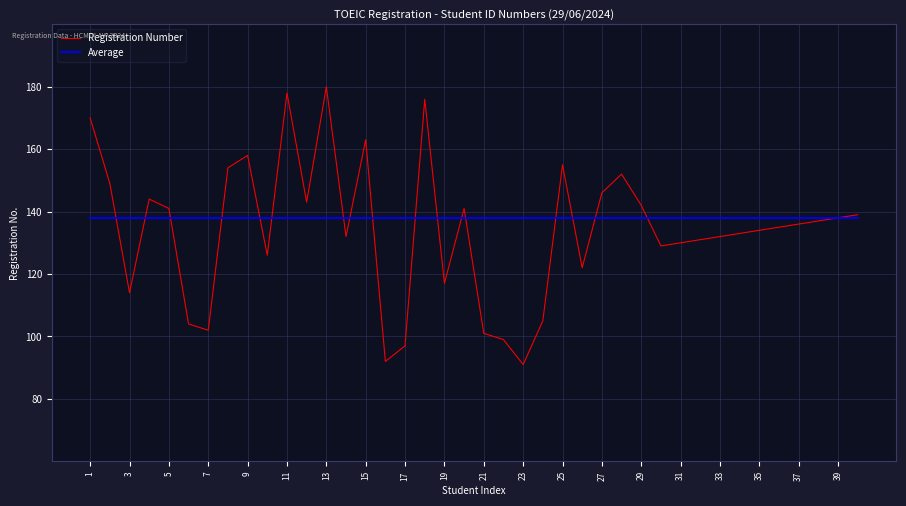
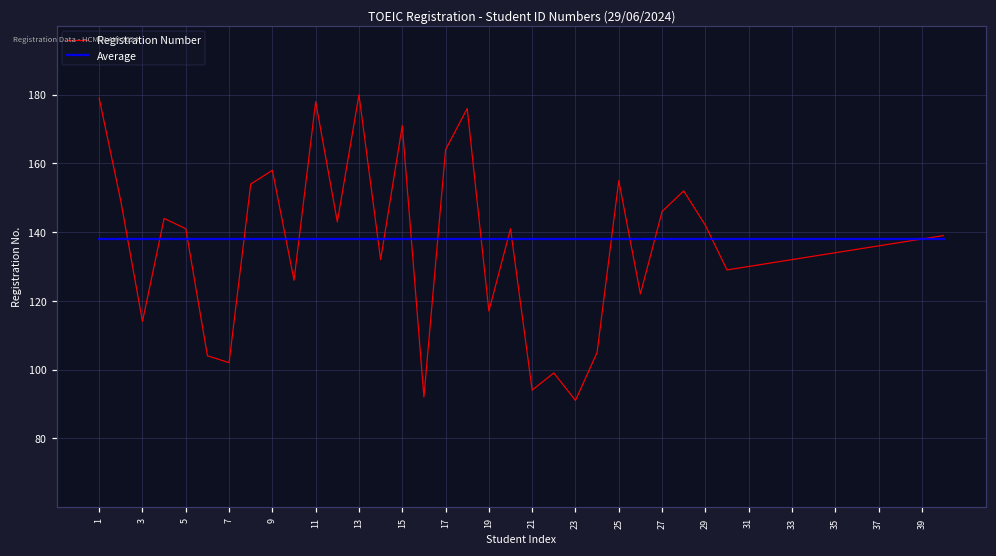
Registration Number, 1: 170 -> 179
Registration Number, 15: 163 -> 171
Registration Number, 17: 97 -> 164
Registration Number, 21: 101 -> 94
